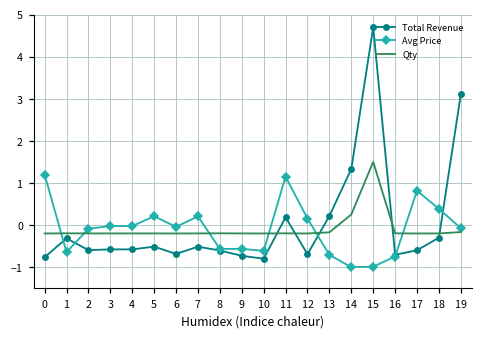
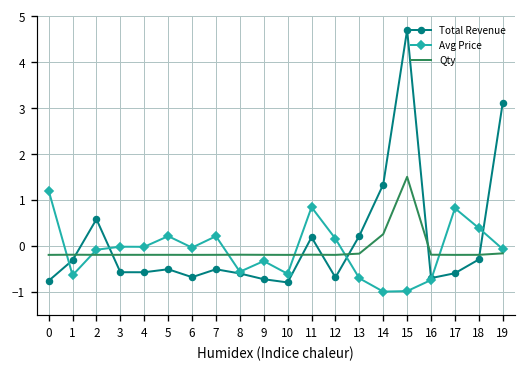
Total Revenue, 2: -0.6 -> 0.6
Avg Price, 9: -0.6 -> -0.3
Avg Price, 11: 1.2 -> 0.8
